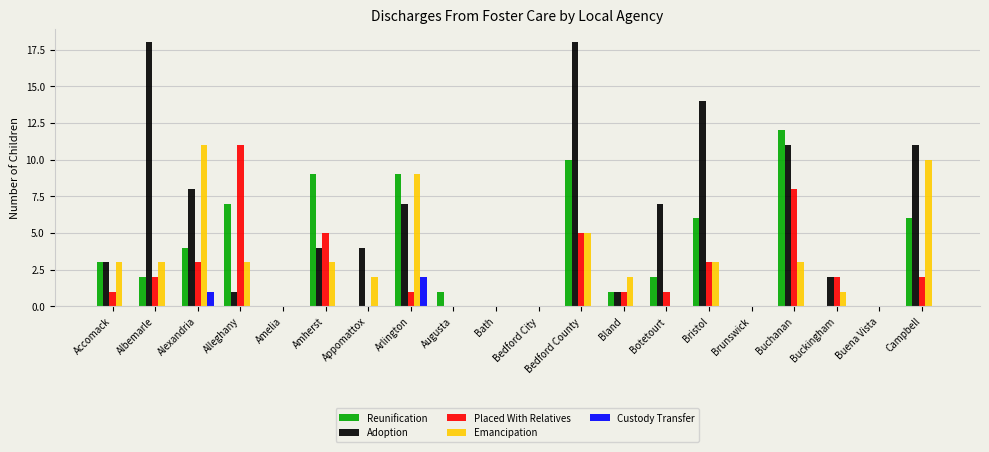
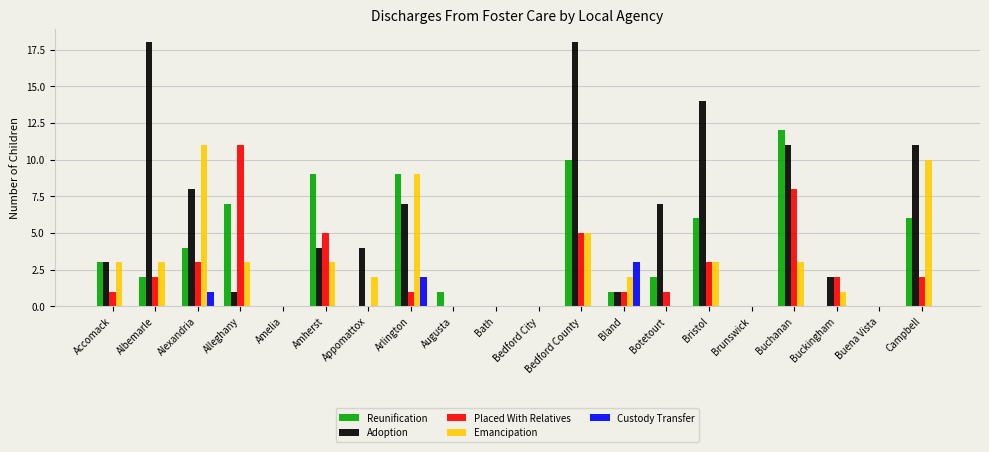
Custody Transfer, Bland: 0 -> 3
